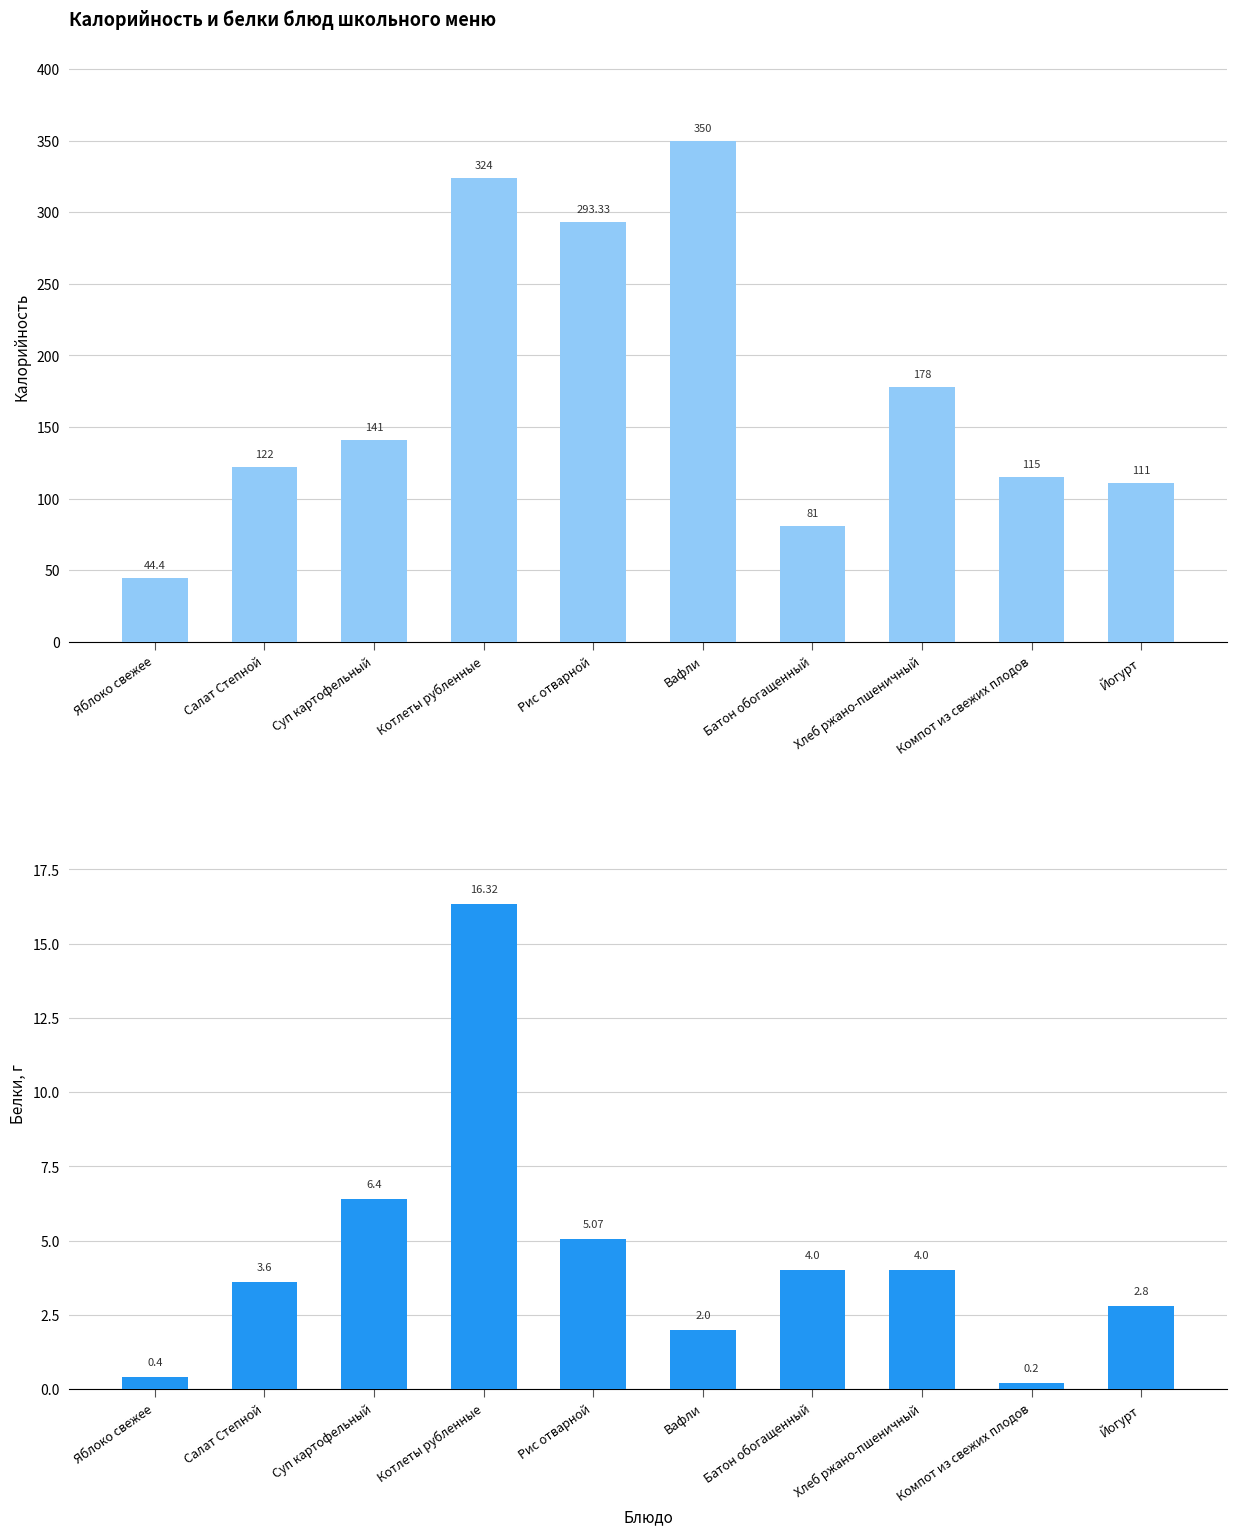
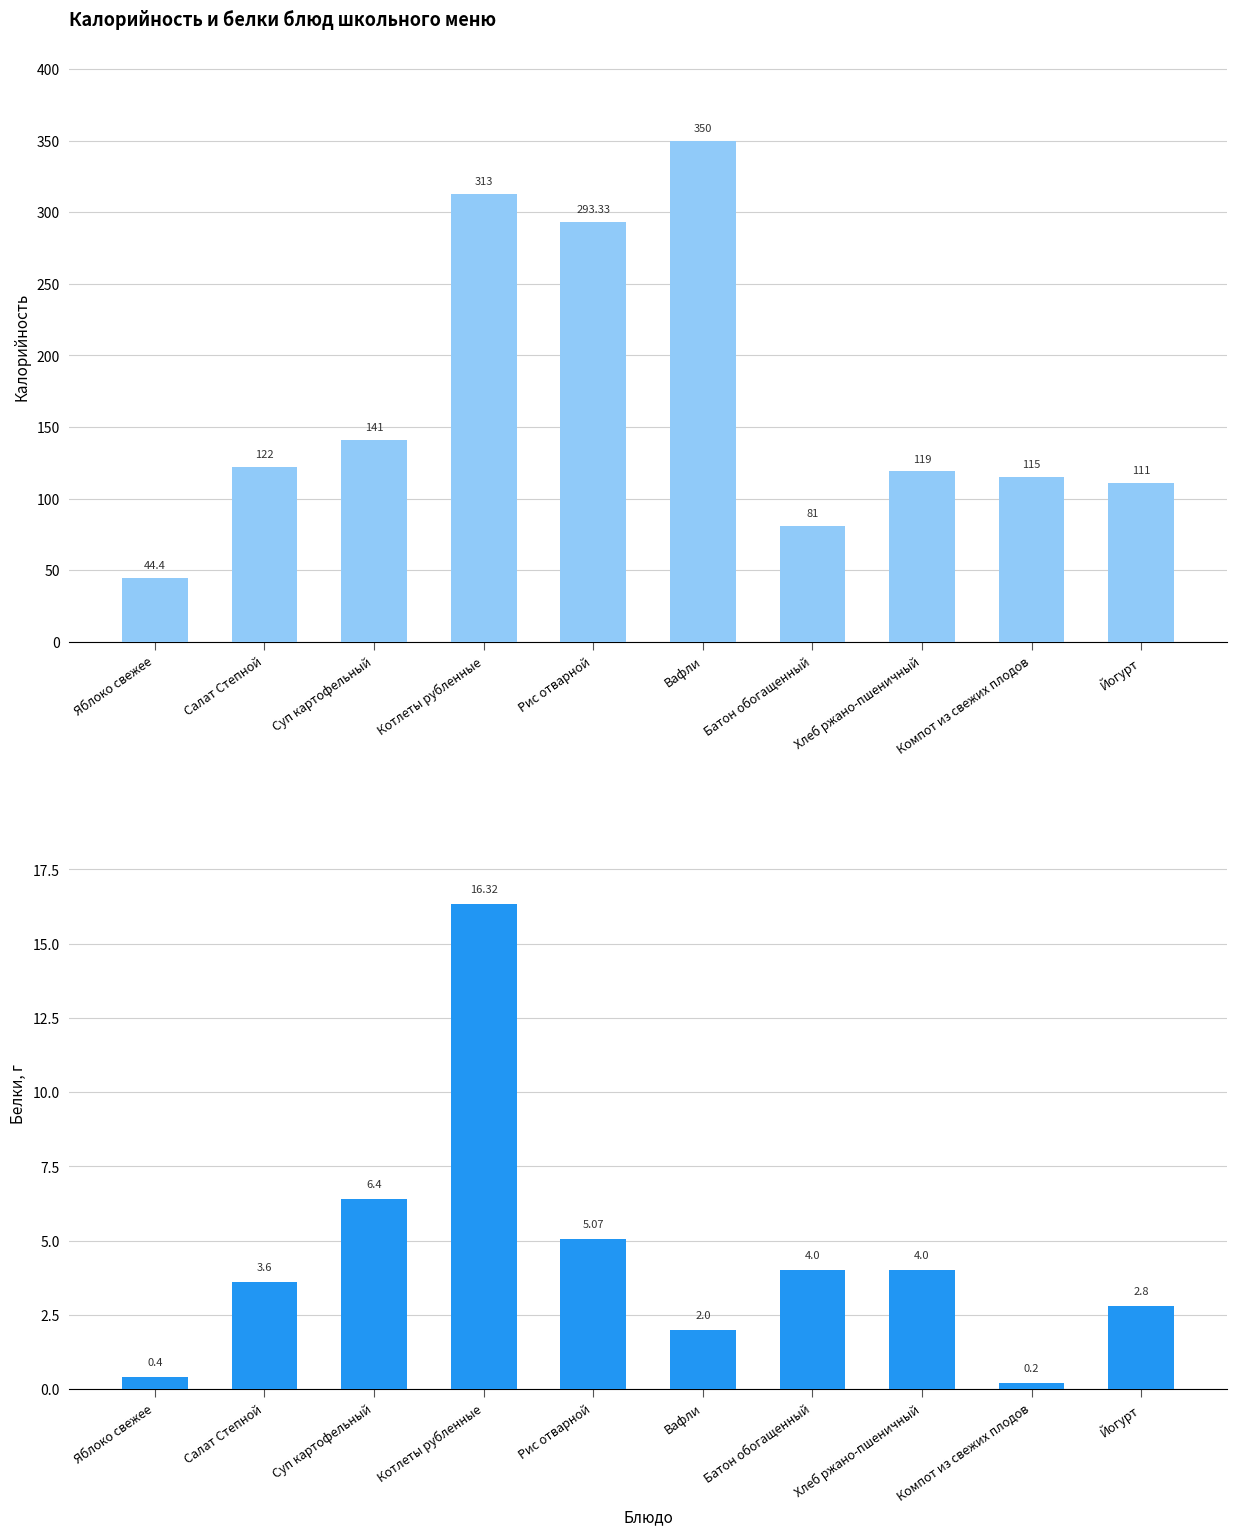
Калорийность и белки блюд школьного меню, Котлеты рубленные: 324 -> 313
Калорийность и белки блюд школьного меню, Хлеб ржано-пшеничный: 178 -> 119
